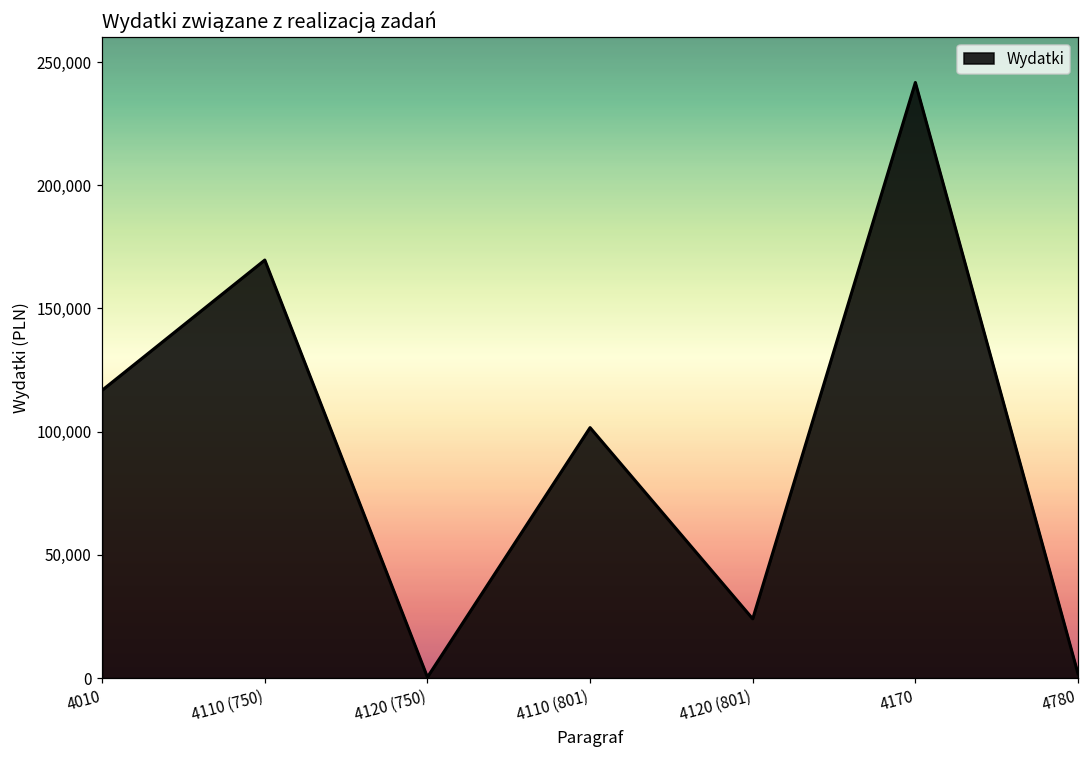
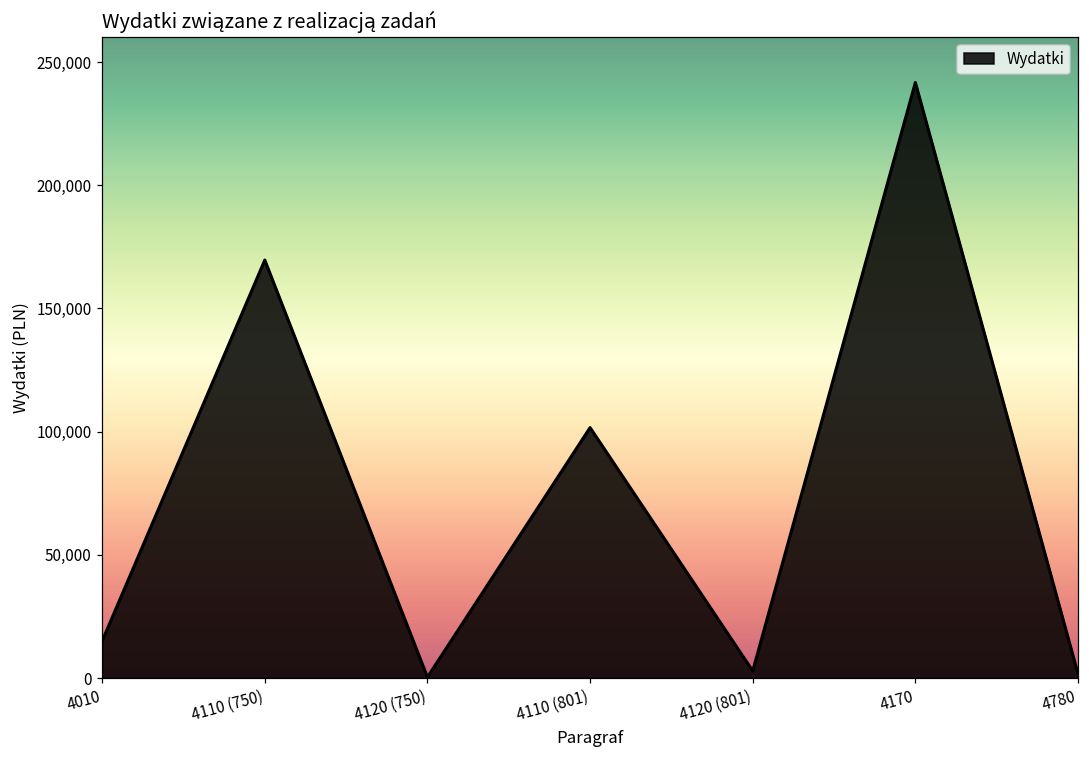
4010: 117,000 -> 15,000
4120 (801): 24,000 -> 3,000
